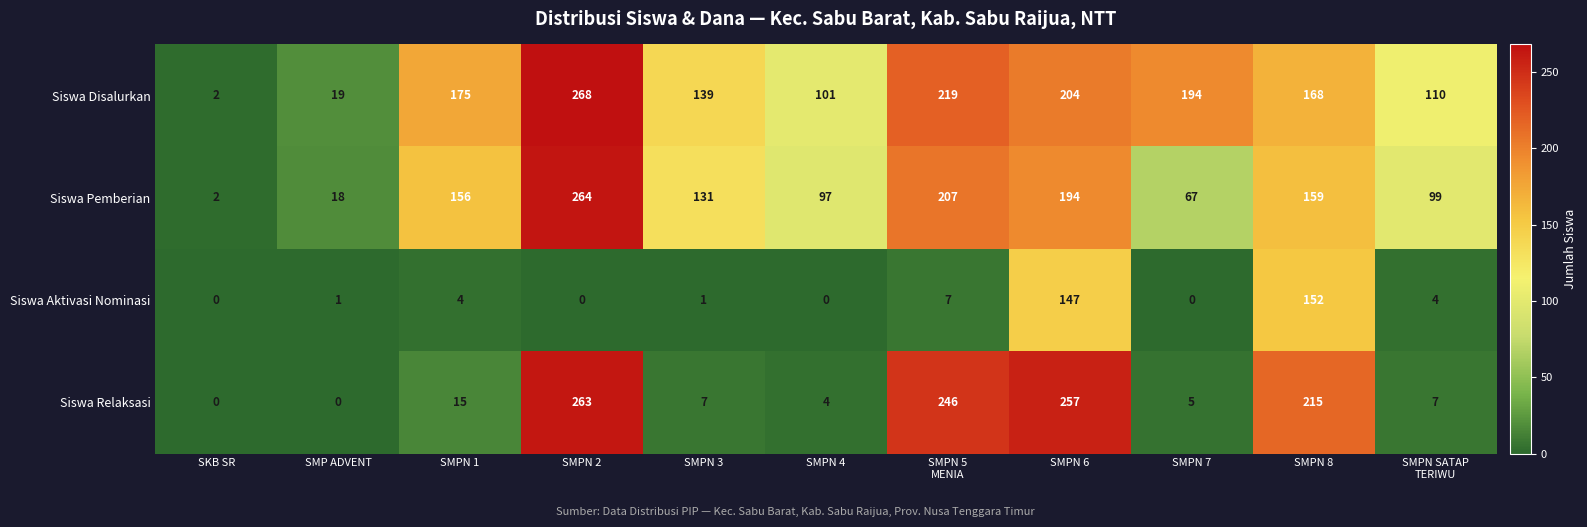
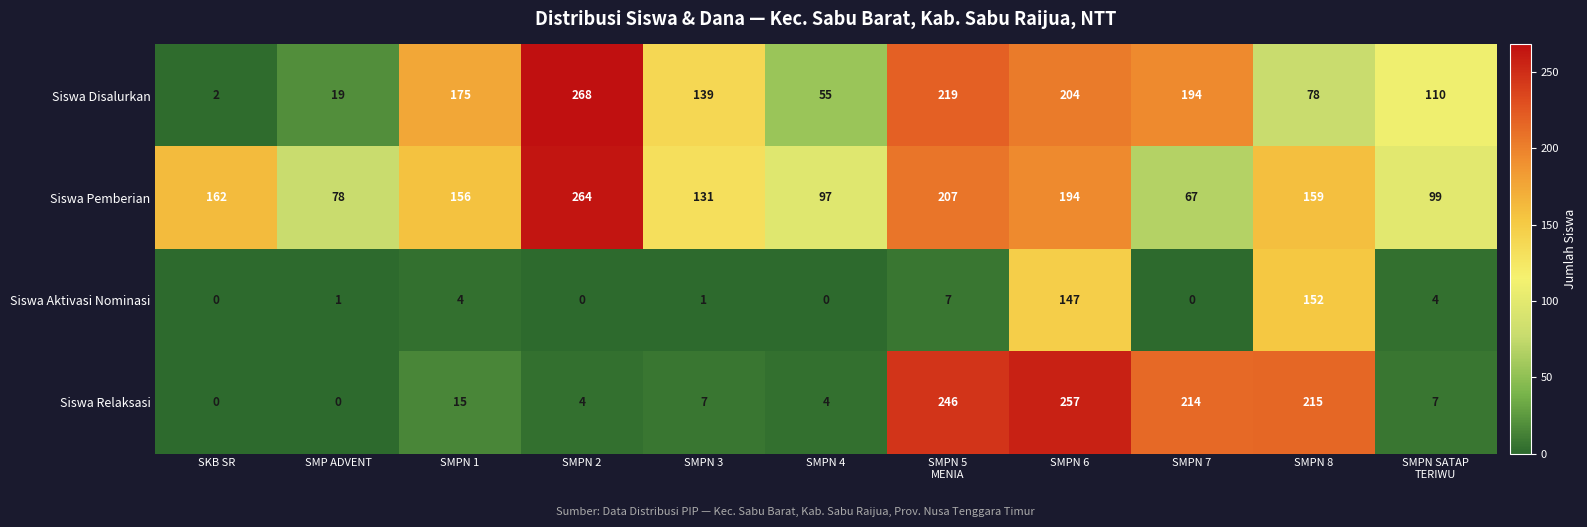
Siswa Disalurkan, SMPN 4: 101 -> 55
Siswa Disalurkan, SMPN 8: 168 -> 78
Siswa Pemberian, SKB SR: 2 -> 162
Siswa Pemberian, SMP ADVENT: 18 -> 78
Siswa Relaksasi, SMPN 2: 263 -> 4
Siswa Relaksasi, SMPN 7: 5 -> 214
